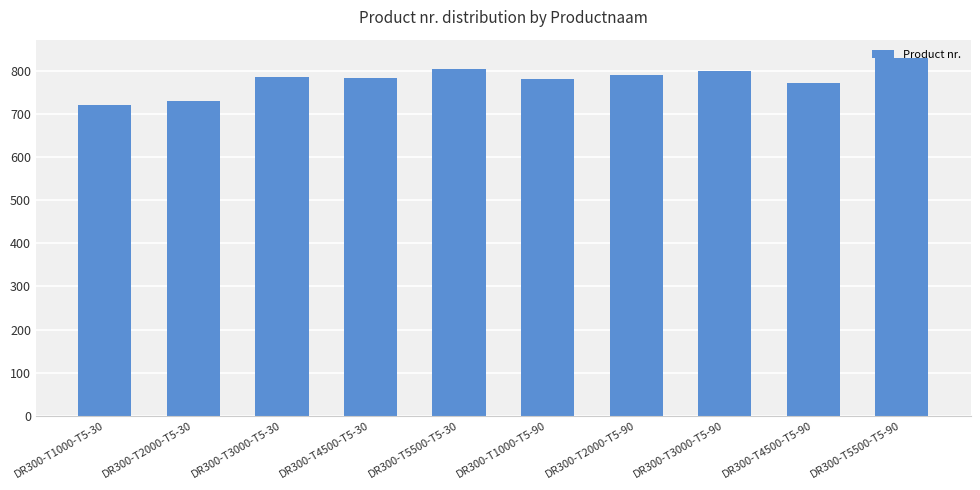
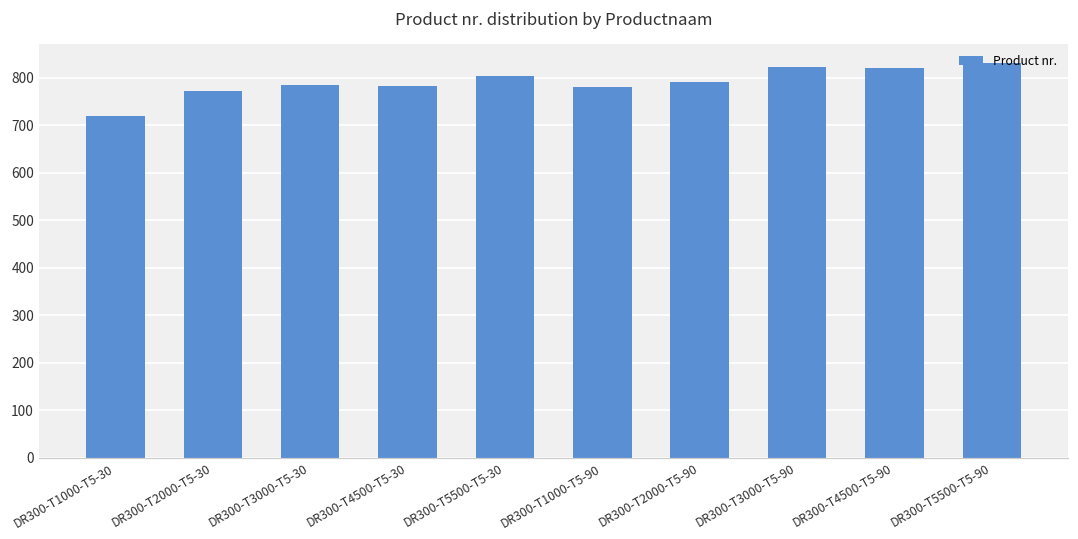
DR300-T2000-T5-30: 730 -> 770
DR300-T3000-T5-90: 800 -> 820
DR300-T4500-T5-90: 770 -> 820
